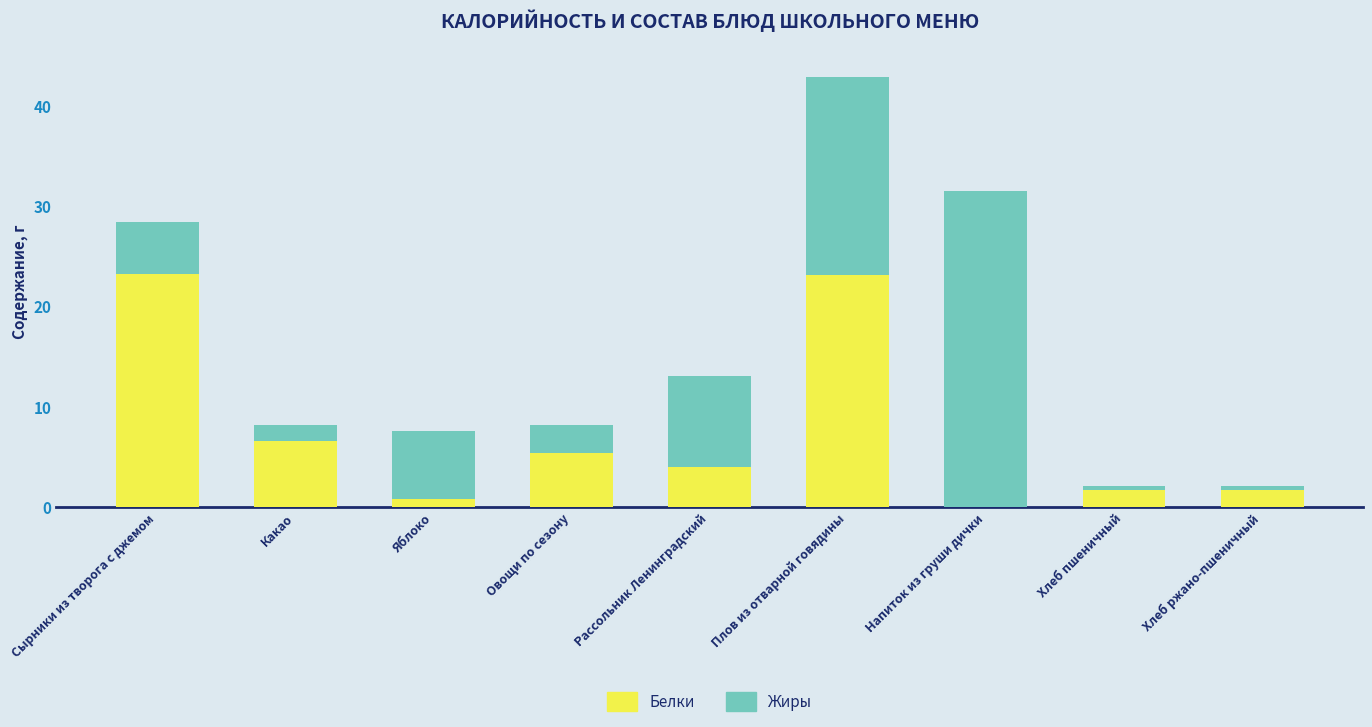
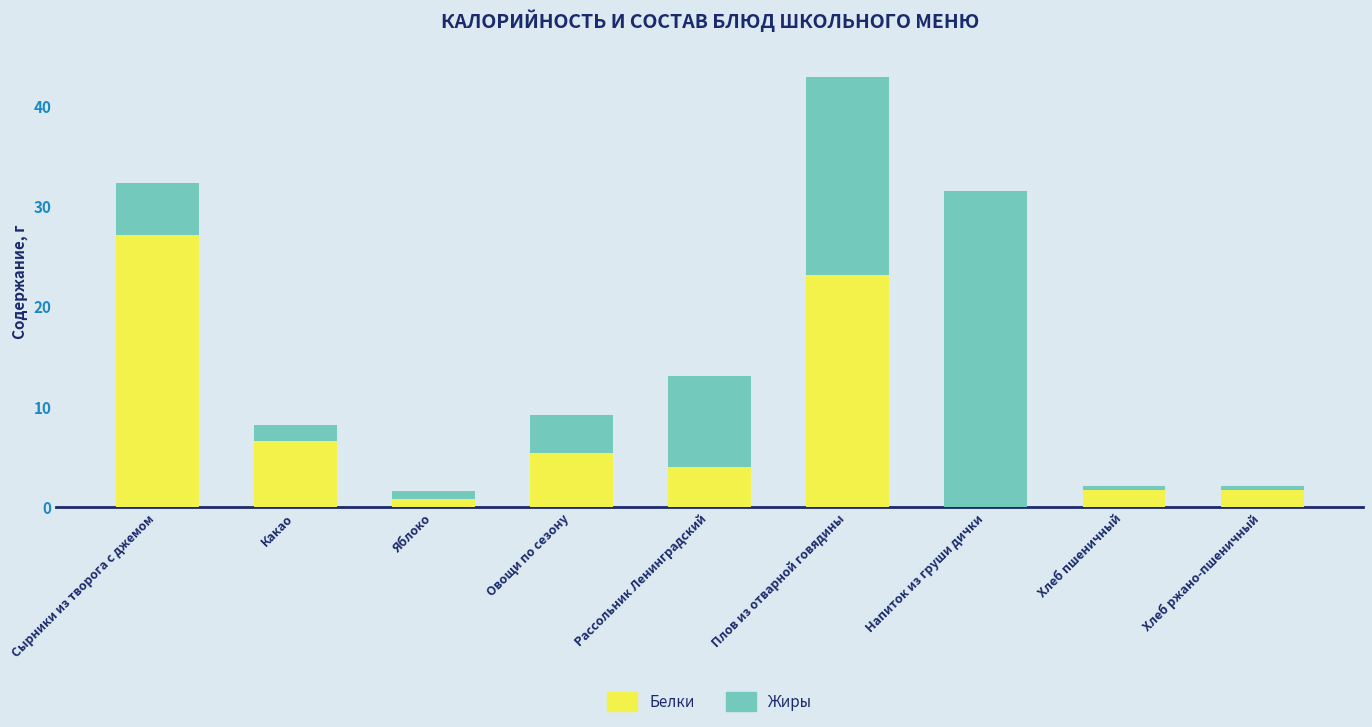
Белки, Сырники из творога с джемом: 23.3 -> 27.1
Жиры, Яблоко: 6.8 -> 0.8
Жиры, Овощи по сезону: 2.8 -> 3.8
